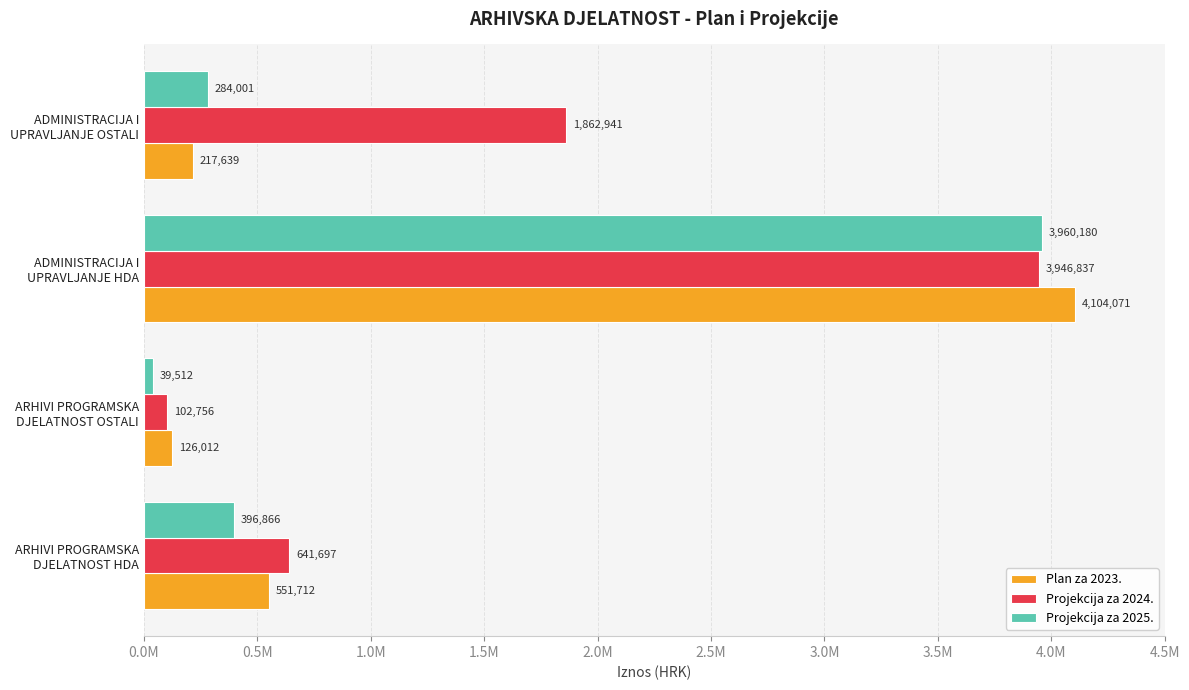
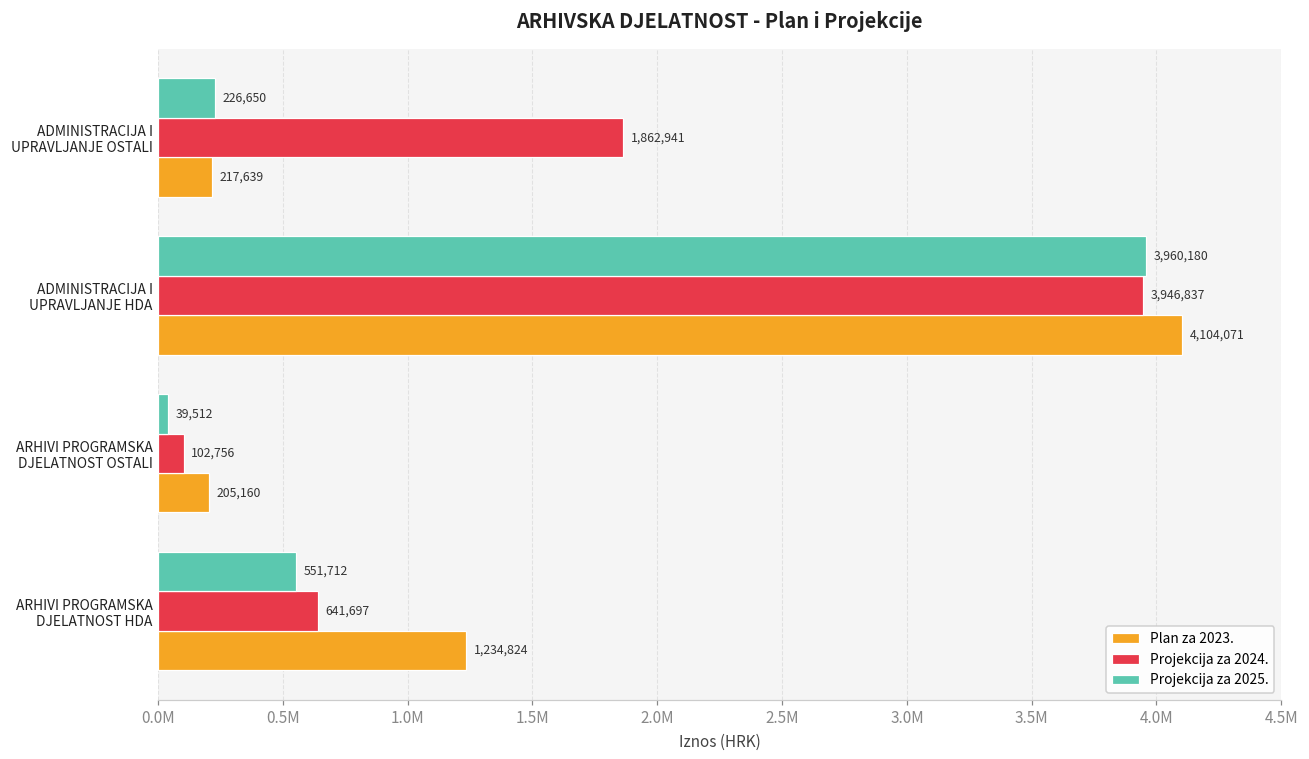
Projekcija za 2025., ADMINISTRACIJA I UPRAVLJANJE OSTALI: 284,001 -> 226,650
Plan za 2023., ARHIVI PROGRAMSKA DJELATNOST OSTALI: 126,012 -> 205,160
Projekcija za 2025., ARHIVI PROGRAMSKA DJELATNOST HDA: 396,866 -> 551,712
Plan za 2023., ARHIVI PROGRAMSKA DJELATNOST HDA: 551,712 -> 1,234,824
